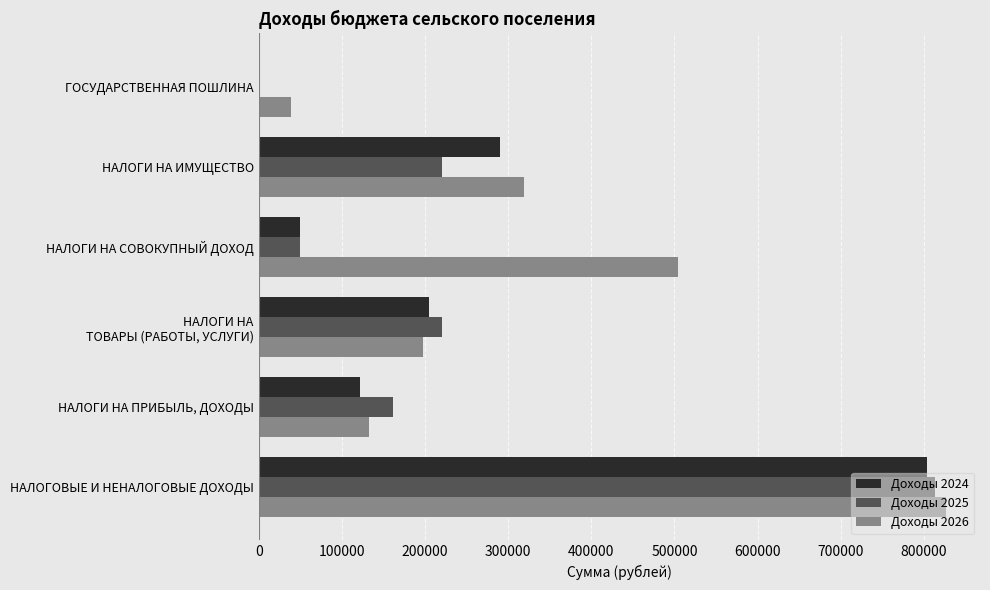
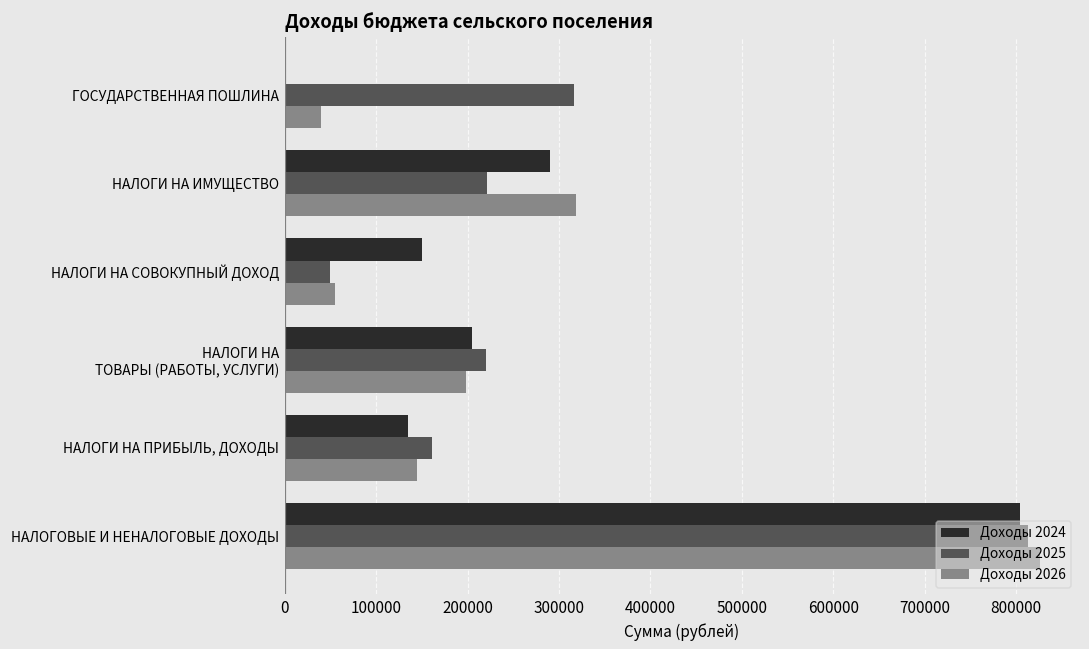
Доходы 2025, ГОСУДАРСТВЕННАЯ ПОШЛИНА: 0 -> 320000
Доходы 2024, НАЛОГИ НА СОВОКУПНЫЙ ДОХОД: 50000 -> 150000
Доходы 2026, НАЛОГИ НА СОВОКУПНЫЙ ДОХОД: 500000 -> 60000
Доходы 2024, НАЛОГИ НА ПРИБЫЛЬ, ДОХОДЫ: 120000 -> 130000
Доходы 2026, НАЛОГИ НА ПРИБЫЛЬ, ДОХОДЫ: 130000 -> 150000
